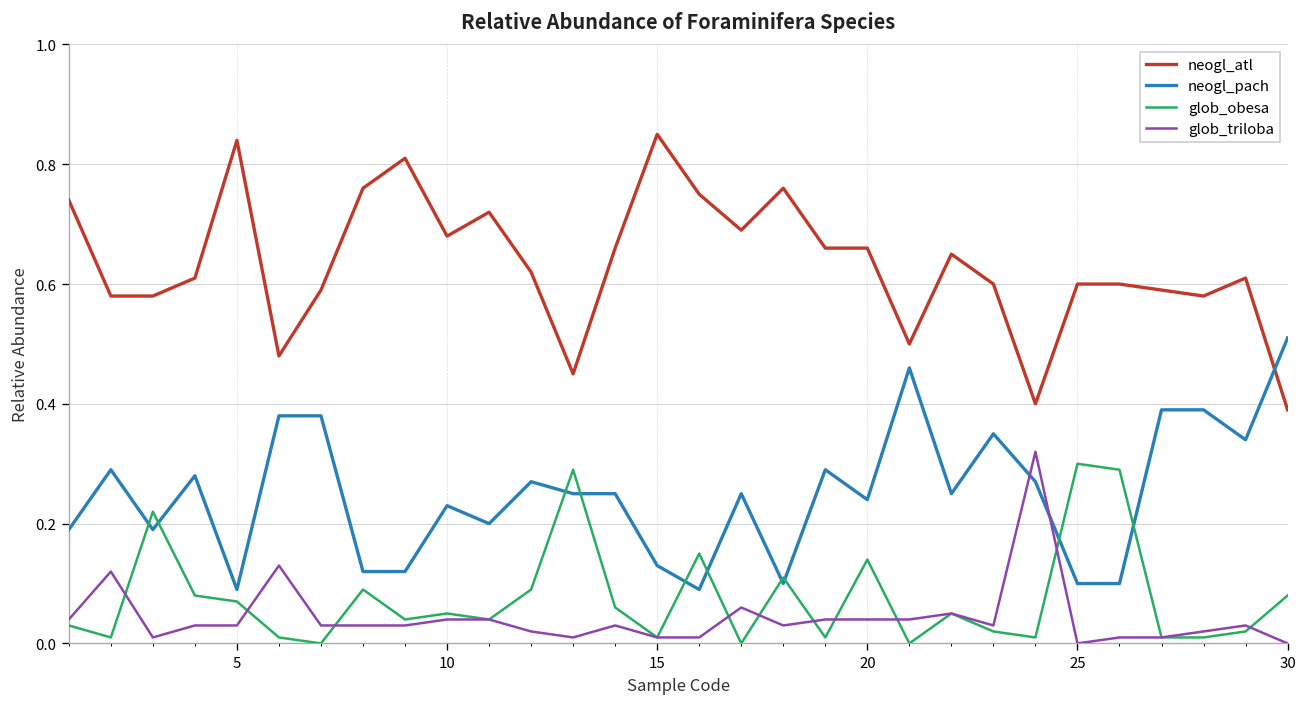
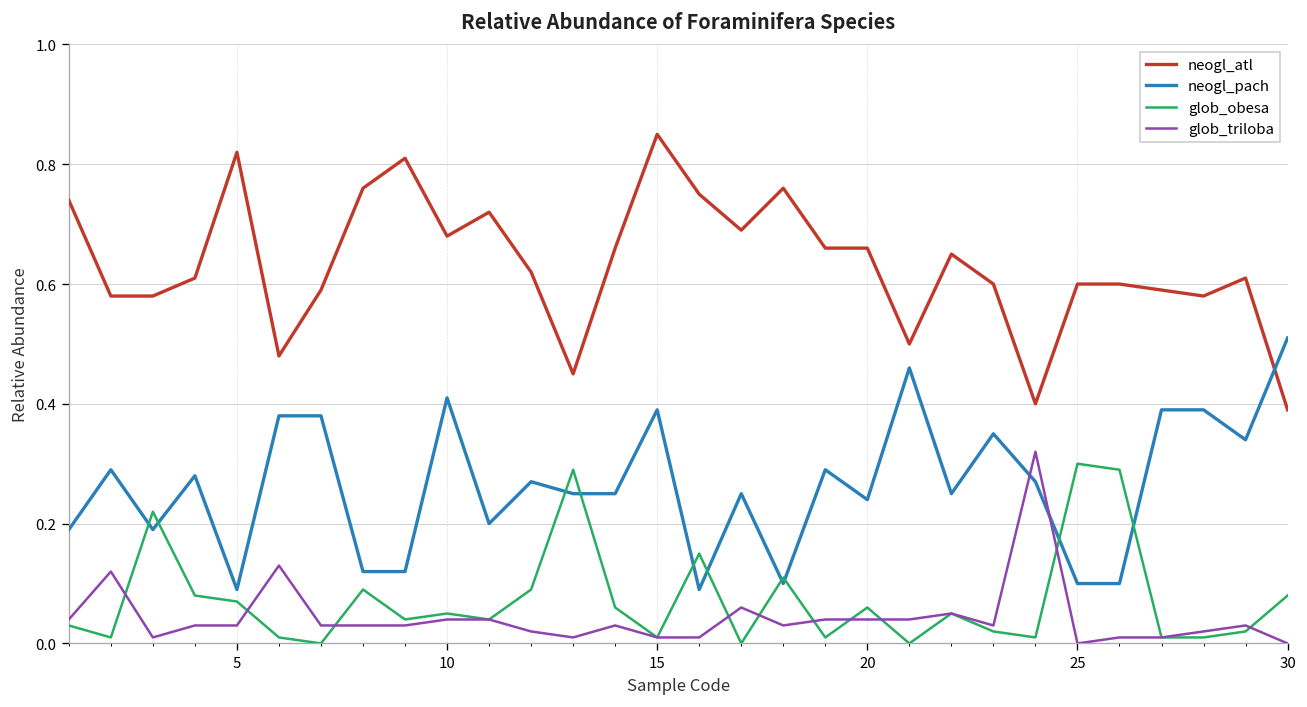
neogl_atl, 5: 0.84 -> 0.82
neogl_pach, 10: 0.23 -> 0.41
neogl_pach, 15: 0.13 -> 0.39
glob_obesa, 20: 0.14 -> 0.06
